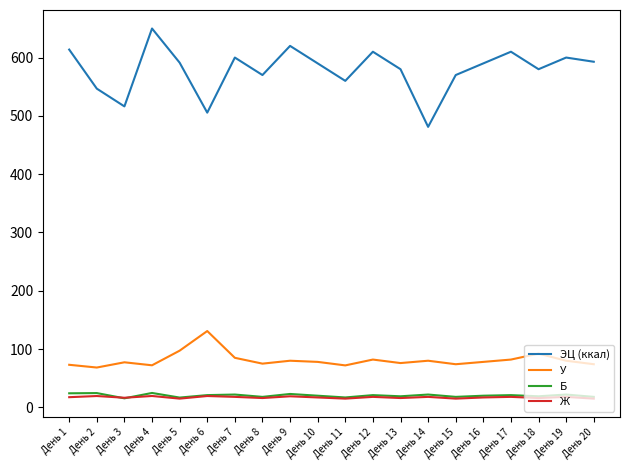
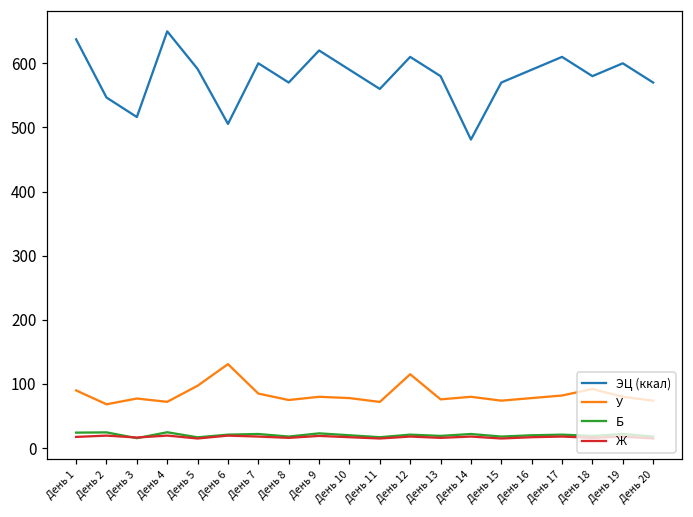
ЭЦ (ккал), День 1: 610 -> 640
У, День 1: 70 -> 90
У, День 12: 80 -> 120
ЭЦ (ккал), День 20: 590 -> 570
